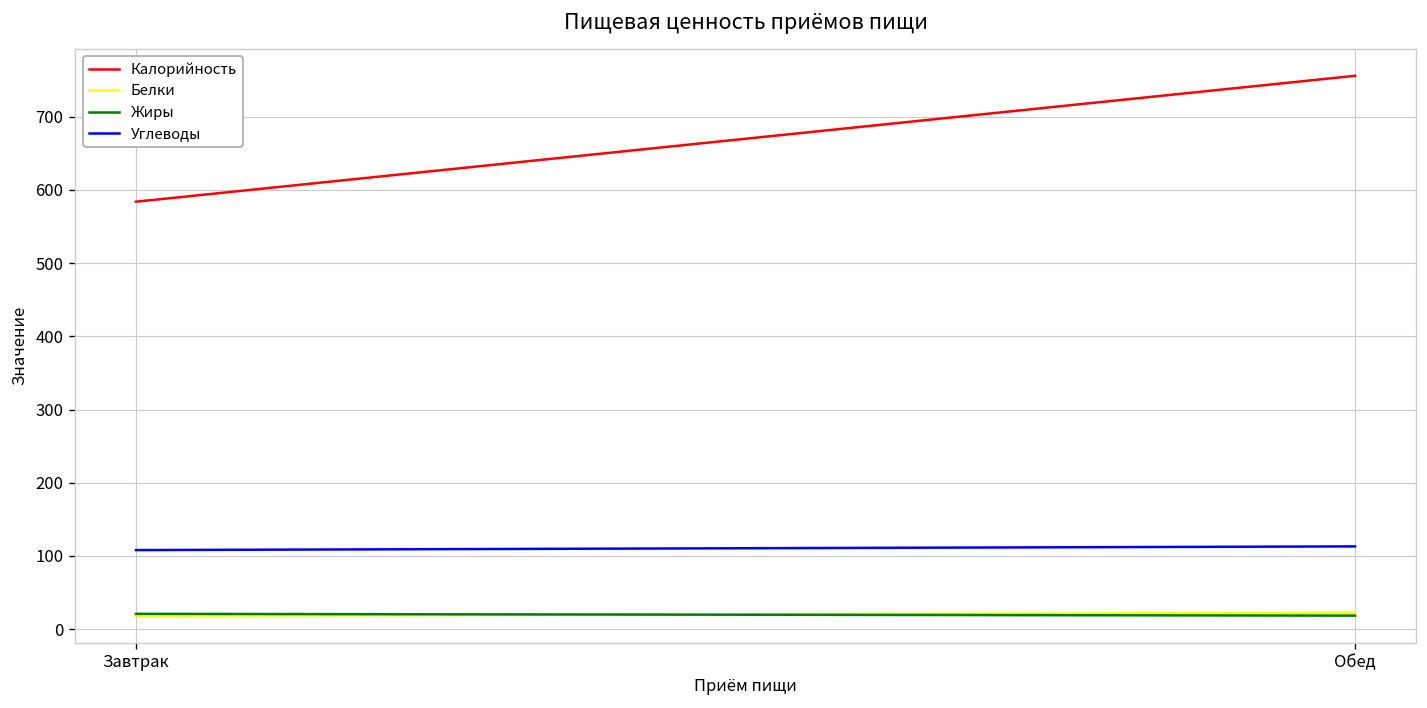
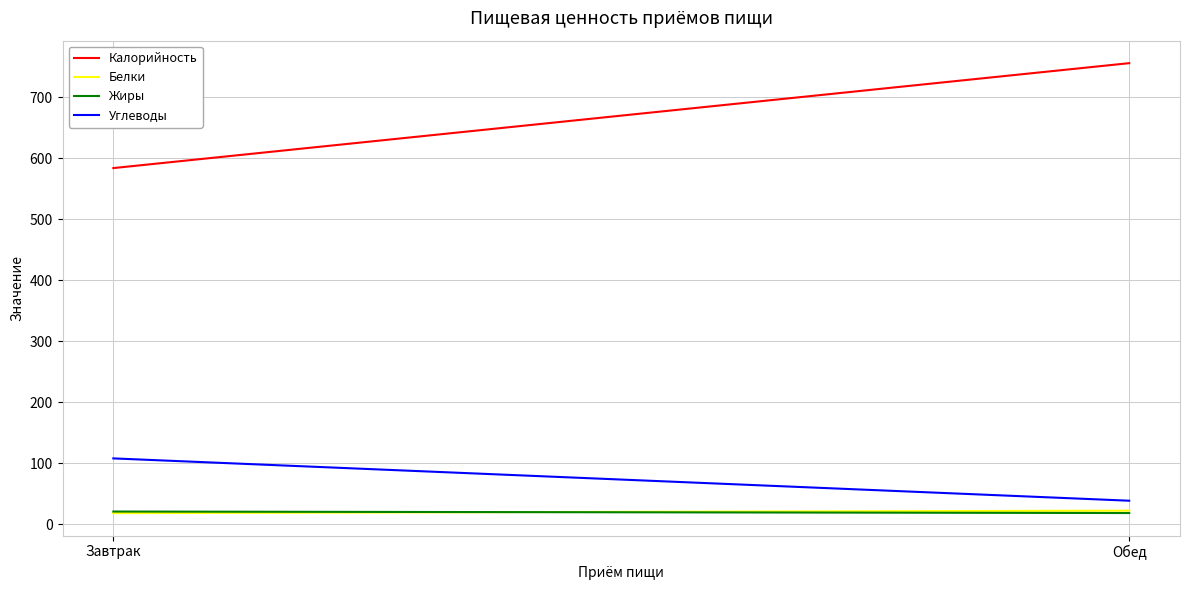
Углеводы, Обед: 110 -> 40
